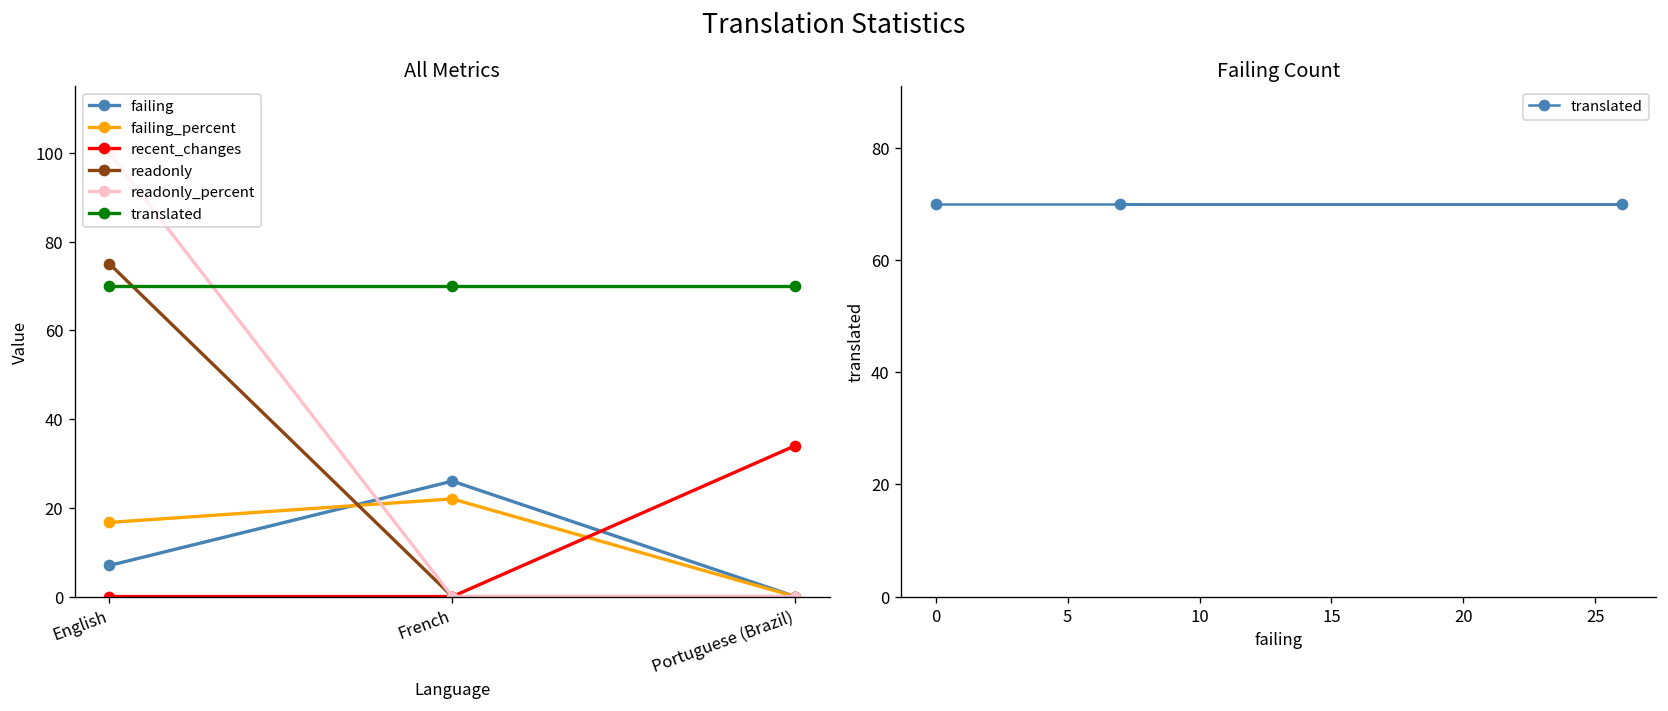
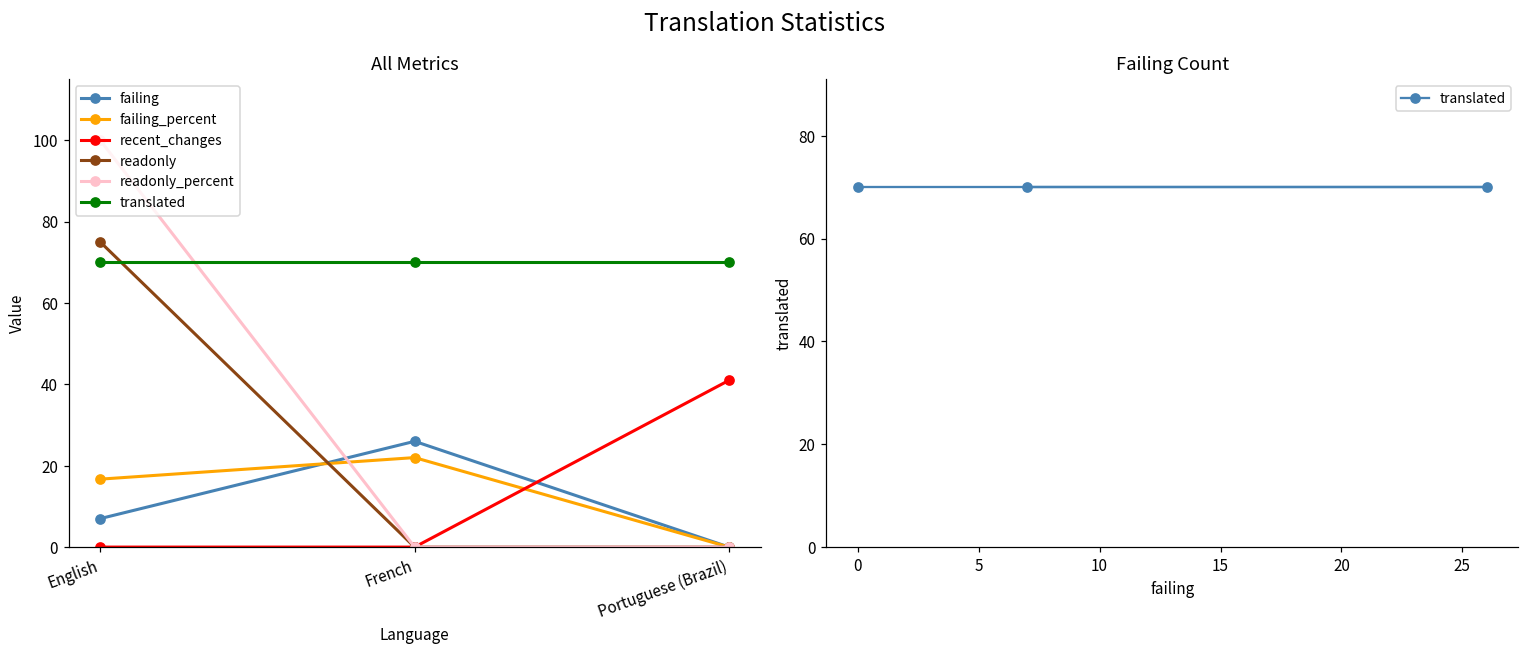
All Metrics, recent_changes, Portuguese (Brazil): 34 -> 41
